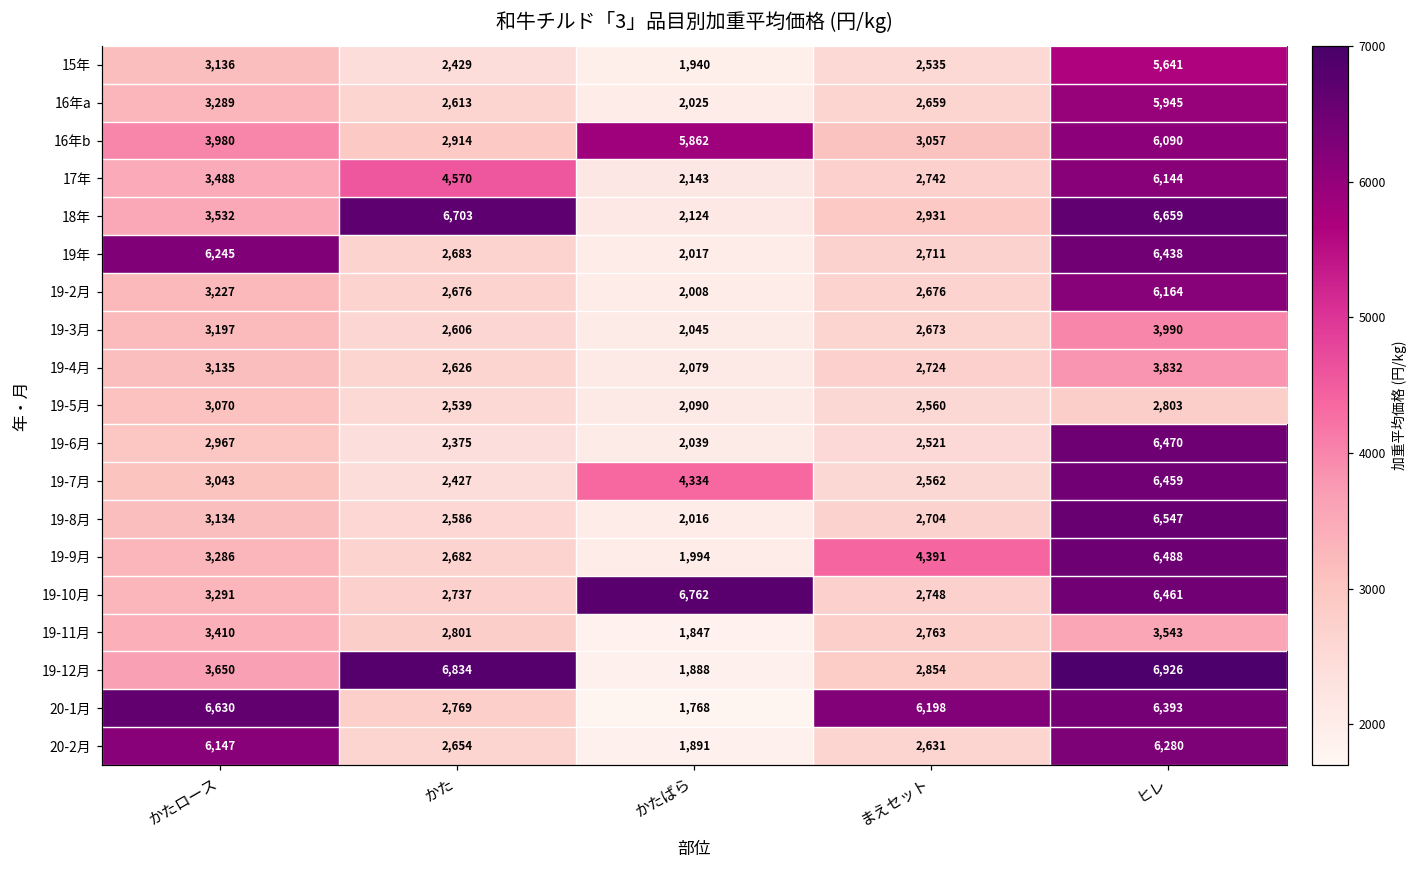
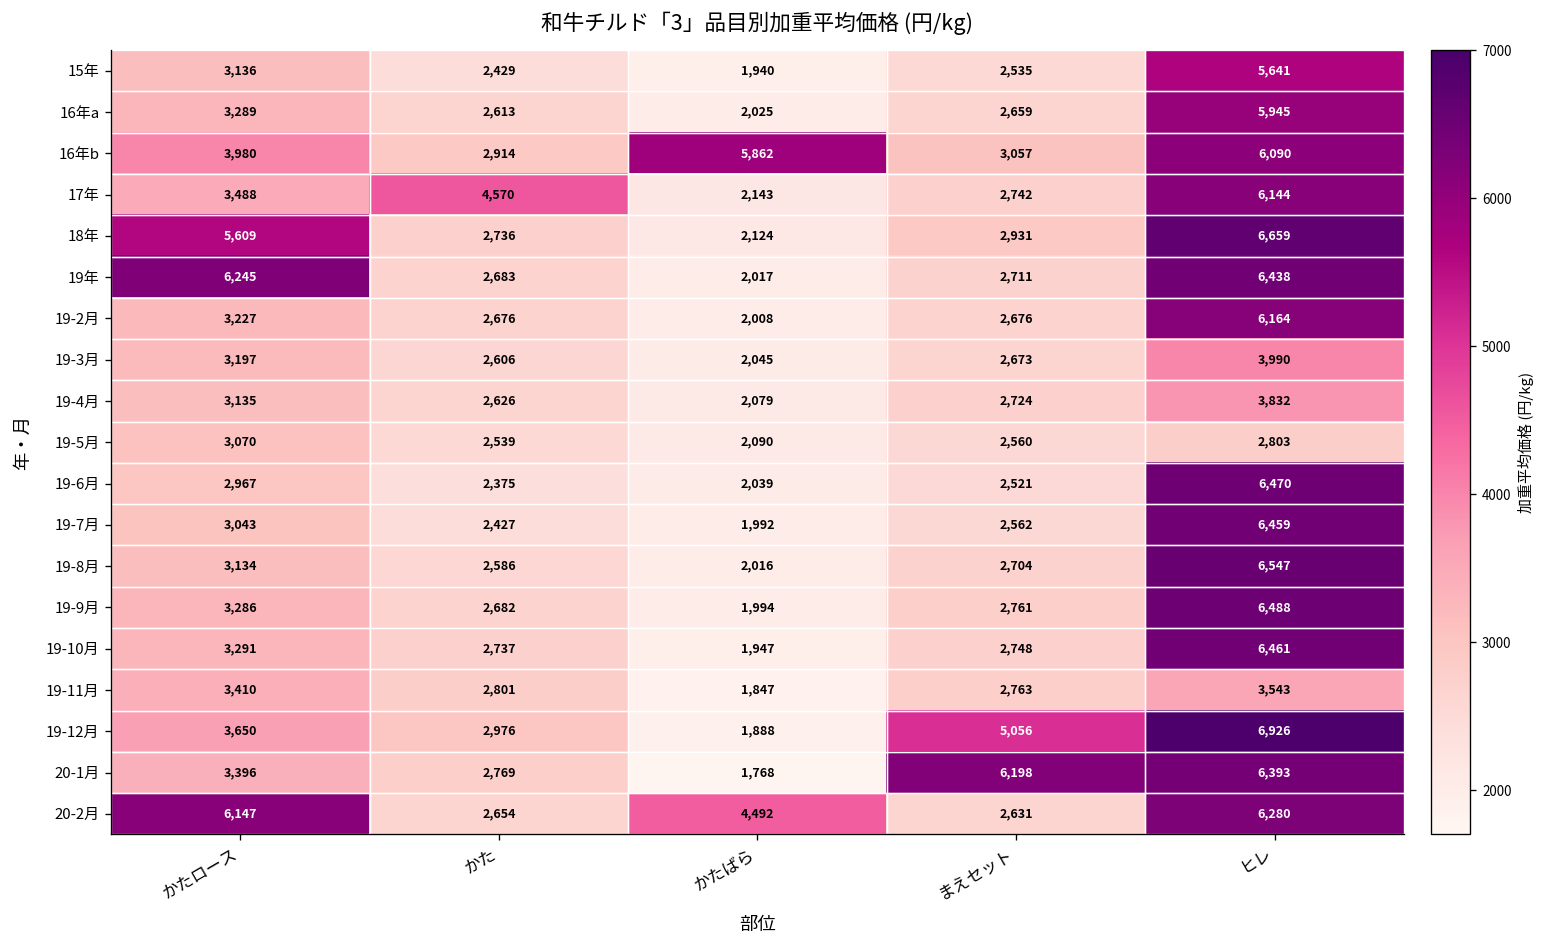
18年, かたロース: 3,532 -> 5,609
18年, かた: 6,703 -> 2,736
19-7月, かたばら: 4,334 -> 1,992
19-9月, まえセット: 4,391 -> 2,761
19-10月, かたばら: 6,762 -> 1,947
19-12月, かた: 6,834 -> 2,976
19-12月, まえセット: 2,854 -> 5,056
20-1月, かたロース: 6,630 -> 3,396
20-2月, かたばら: 1,891 -> 4,492
